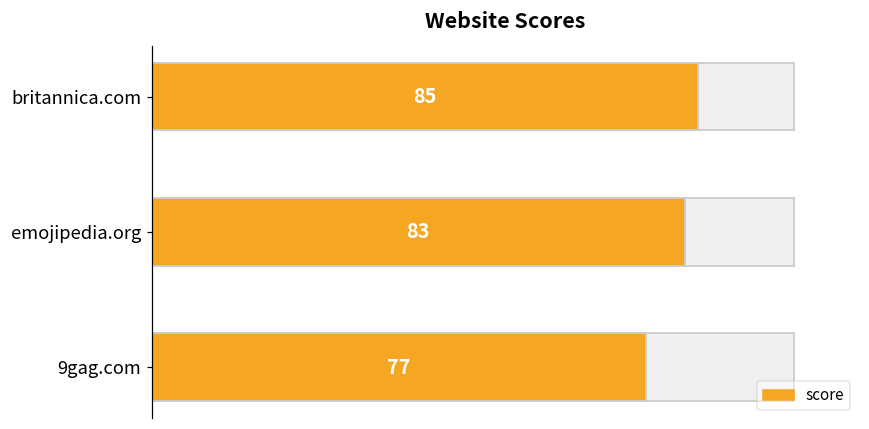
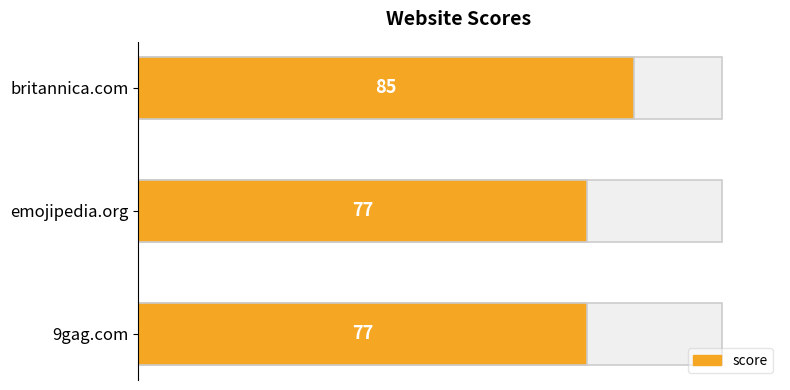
score, emojipedia.org: 83 -> 77
